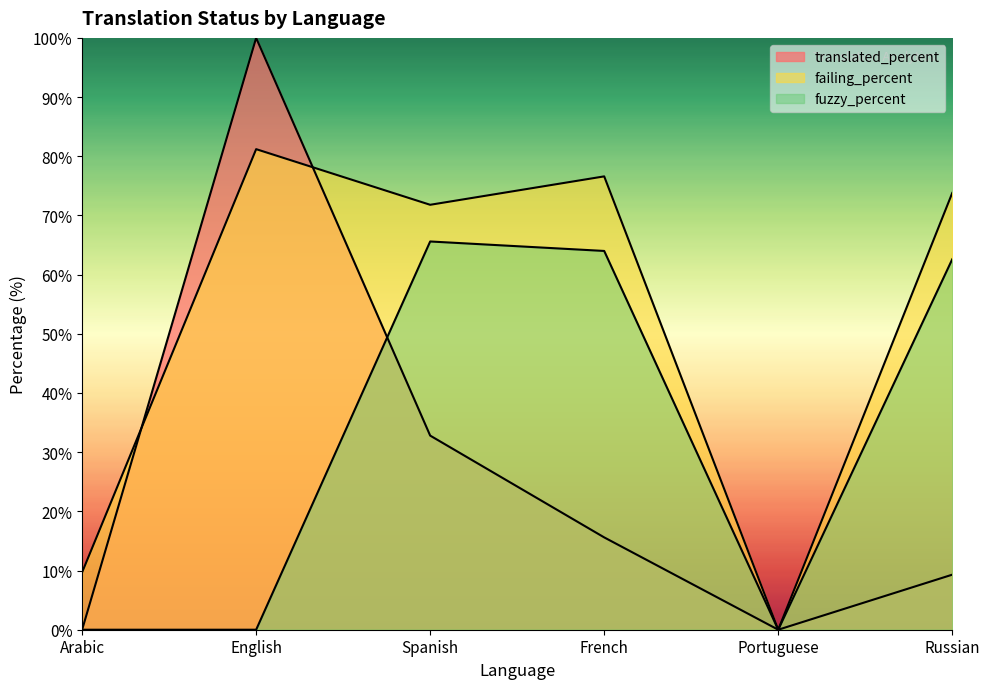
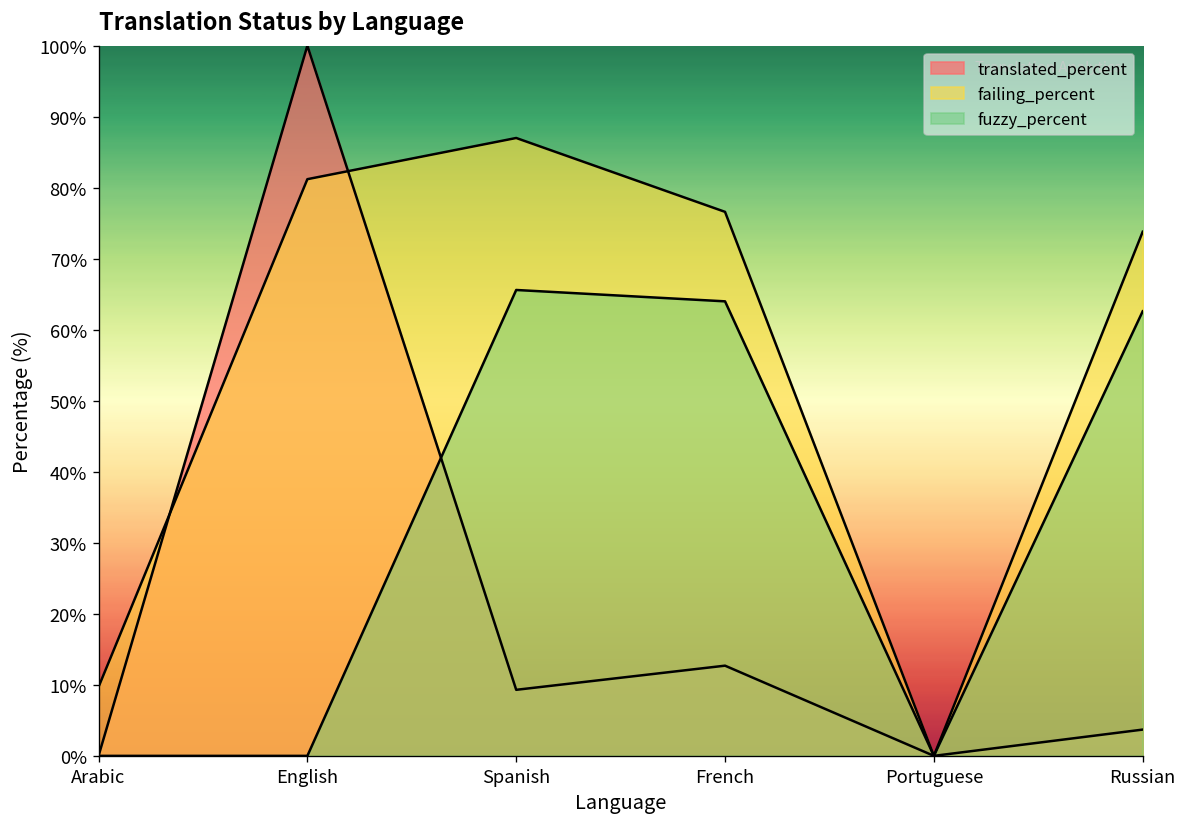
translated_percent, Spanish: 33% -> 9%
failing_percent, Spanish: 72% -> 87%
translated_percent, French: 16% -> 13%
translated_percent, Russian: 9% -> 4%
